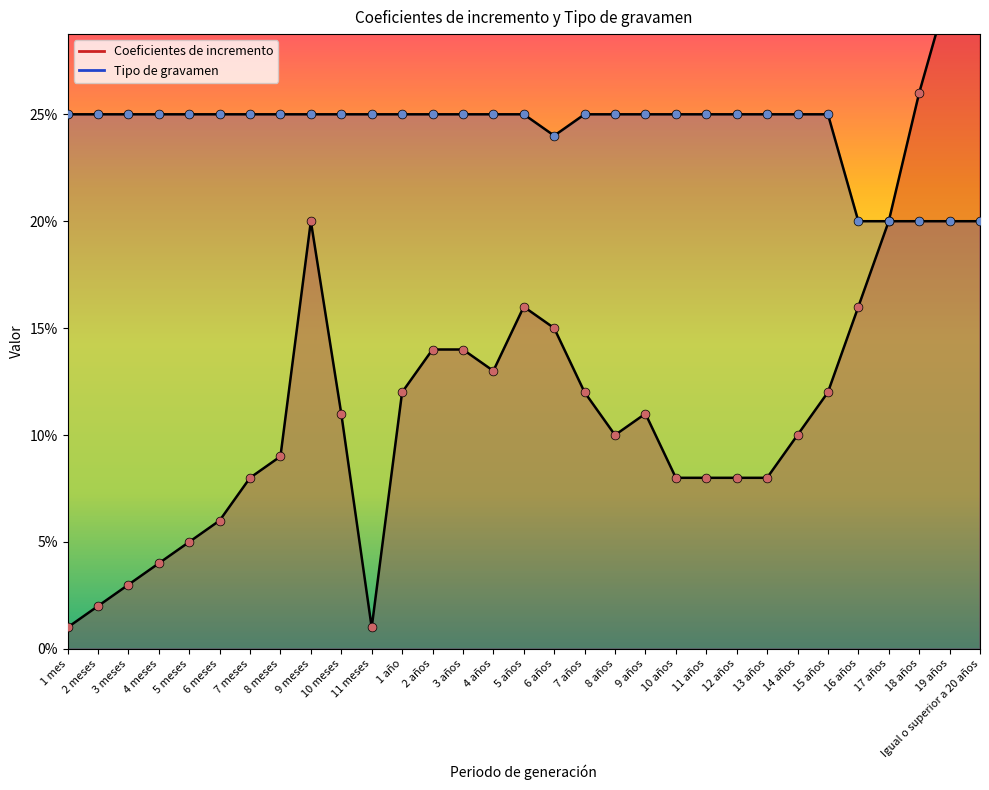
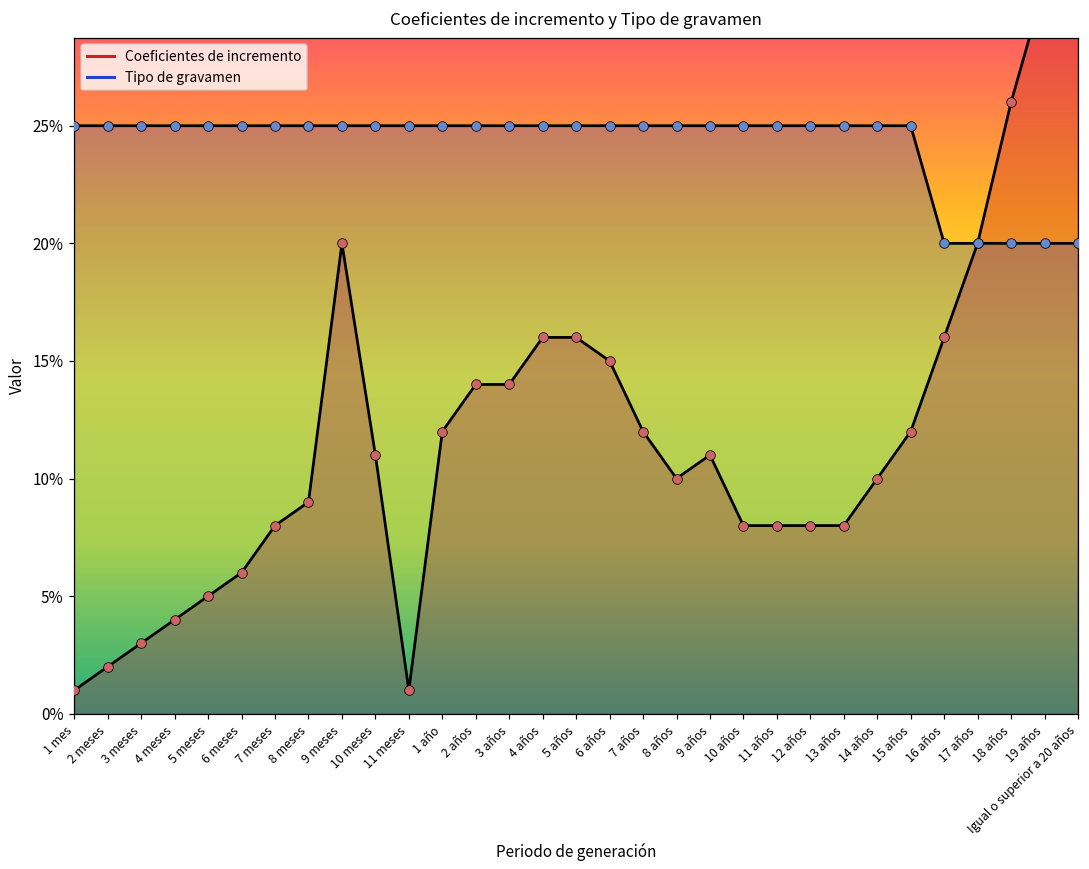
Coeficientes de incremento, 4 años: 13.0% -> 16.0%
Tipo de gravamen, 6 años: 24.0% -> 25.0%
